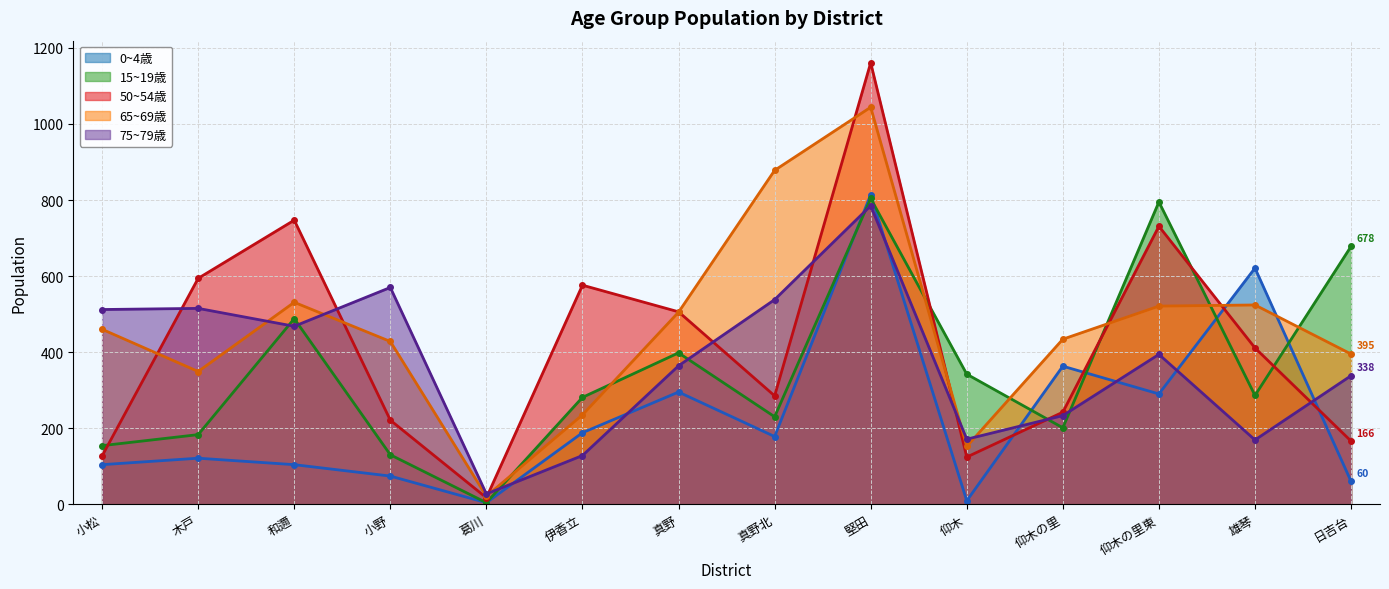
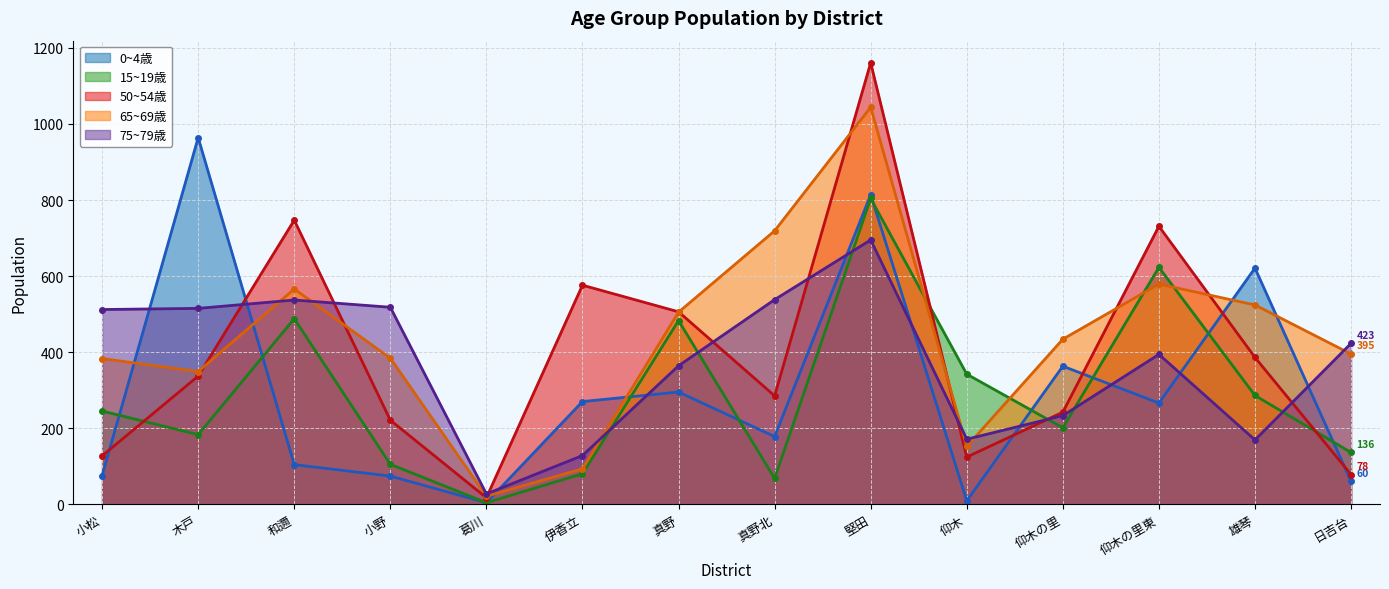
0~4歳, 小松: 100 -> 80
15~19歳, 小松: 150 -> 250
65~69歳, 小松: 460 -> 380
0~4歳, 木戸: 120 -> 960
50~54歳, 木戸: 590 -> 340
65~69歳, 和邇: 530 -> 570
75~79歳, 和邇: 470 -> 540
15~19歳, 小野: 130 -> 110
65~69歳, 小野: 430 -> 380
75~79歳, 小野: 570 -> 520
0~4歳, 伊香立: 190 -> 270
15~19歳, 伊香立: 280 -> 80
65~69歳, 伊香立: 240 -> 90
15~19歳, 真野: 400 -> 480
15~19歳, 真野北: 230 -> 70
65~69歳, 真野北: 880 -> 720
75~79歳, 堅田: 790 -> 700
0~4歳, 仰木の里東: 290 -> 270
15~19歳, 仰木の里東: 800 -> 620
65~69歳, 仰木の里東: 520 -> 580
50~54歳, 雄琴: 410 -> 390
15~19歳, 日吉台: 678 -> 136
50~54歳, 日吉台: 166 -> 78
75~79歳, 日吉台: 338 -> 423
